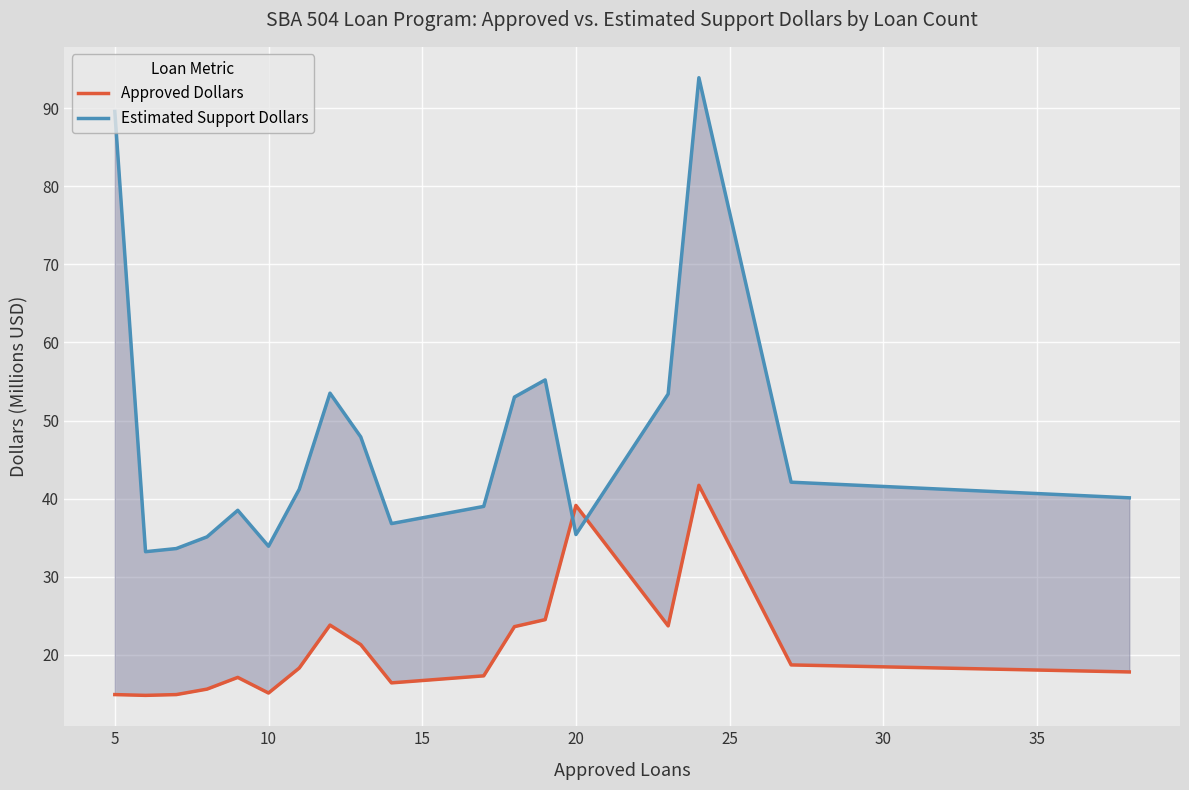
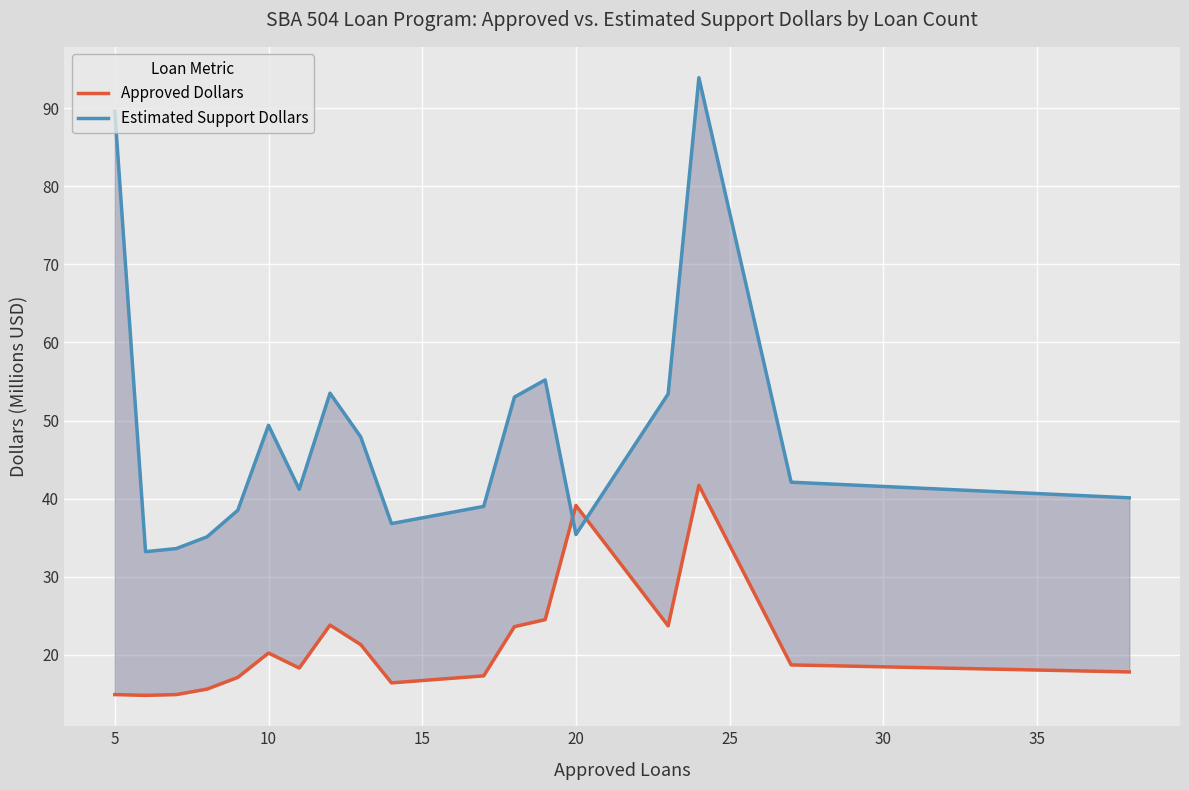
Approved Dollars, 10: 15 -> 20
Estimated Support Dollars, 10: 34 -> 49
